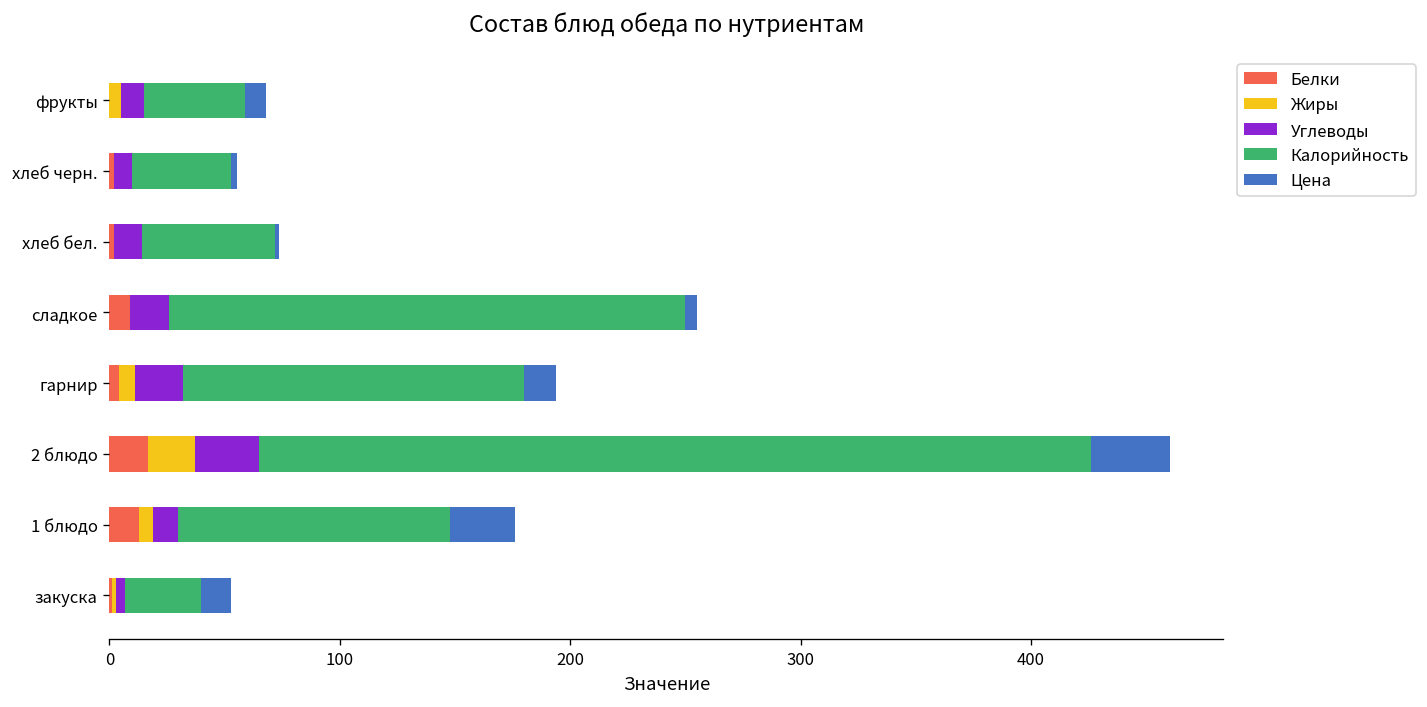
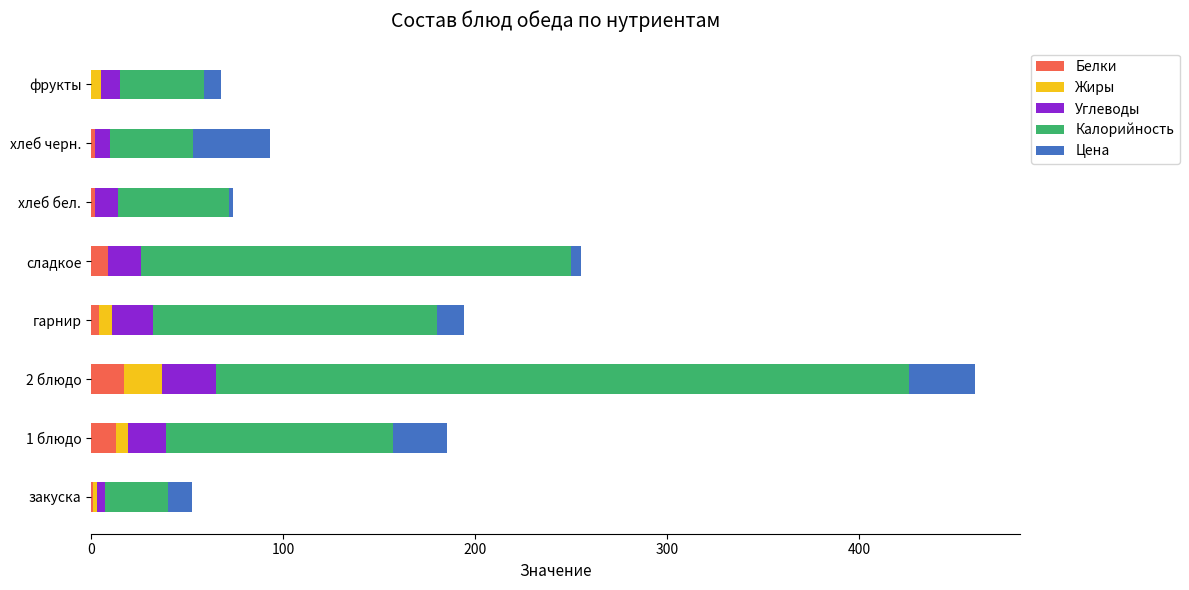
Цена, хлеб черн.: 2 -> 40
Углеводы, 1 блюдо: 11 -> 20
